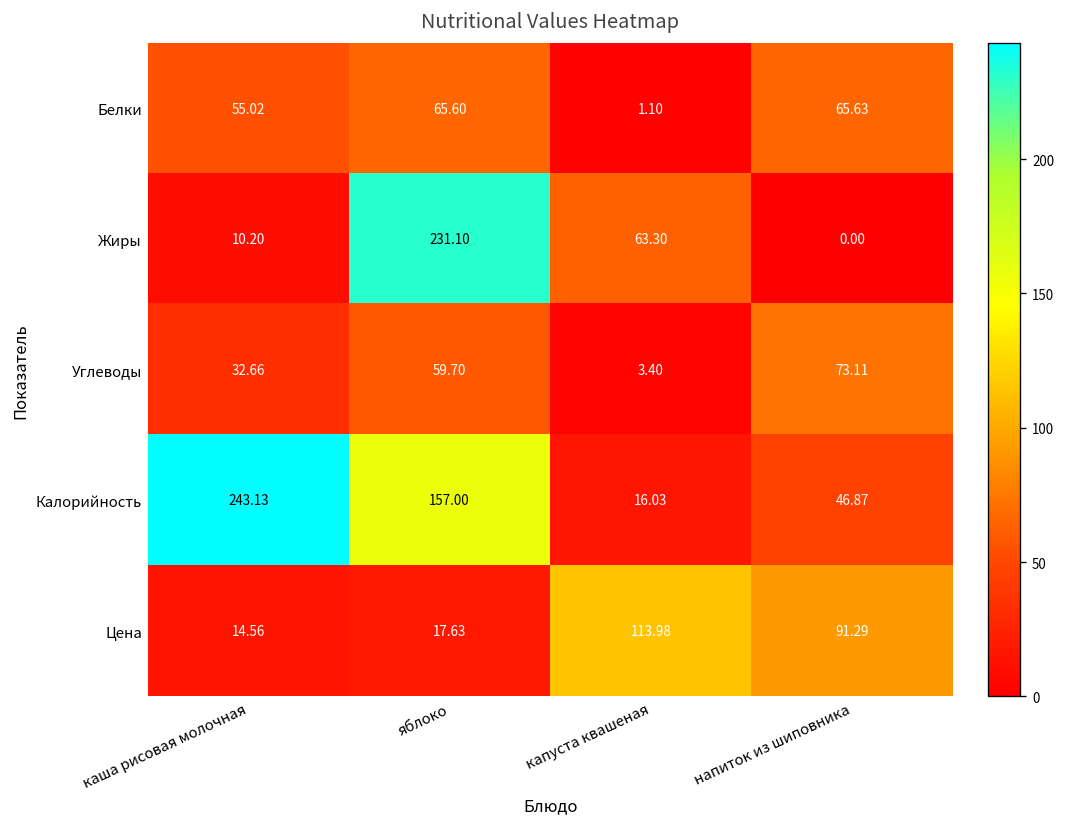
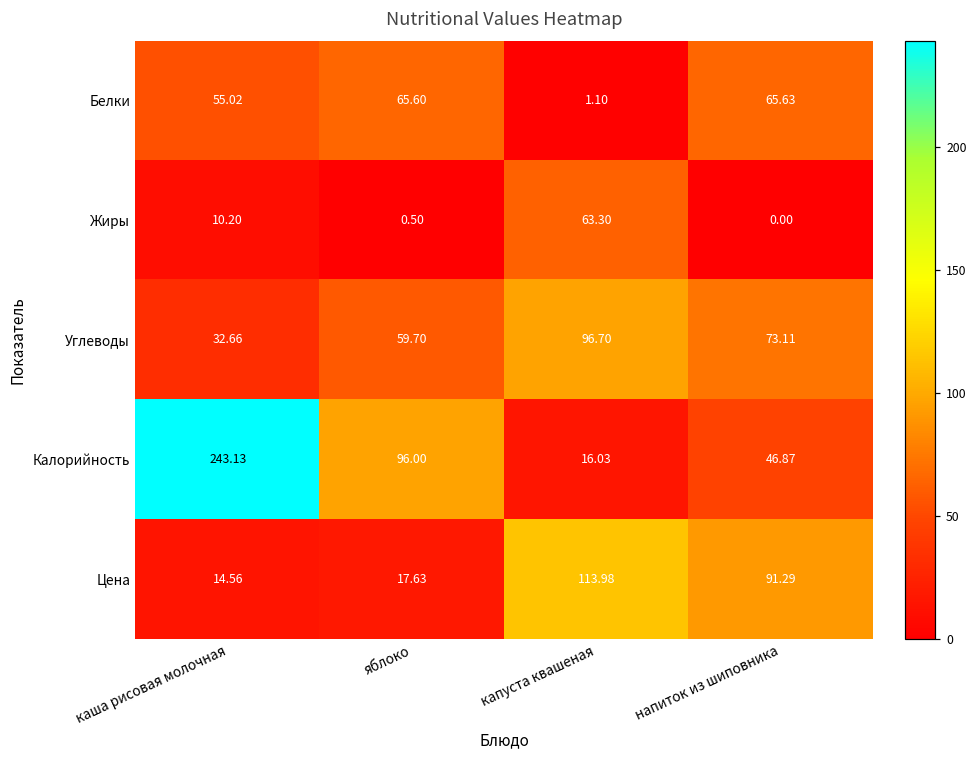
Жиры, яблоко: 231.10 -> 0.50
Углеводы, капуста квашеная: 3.40 -> 96.70
Калорийность, яблоко: 157.00 -> 96.00
